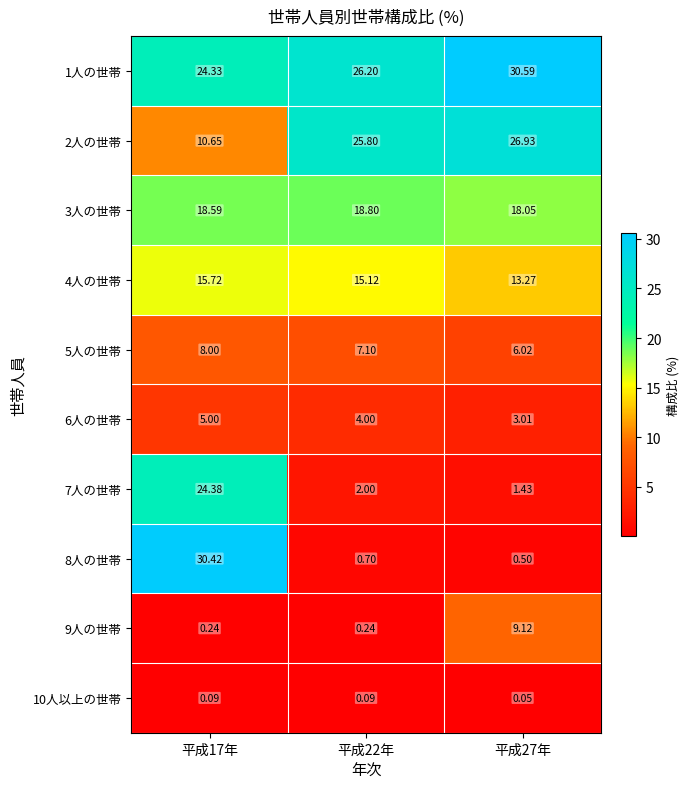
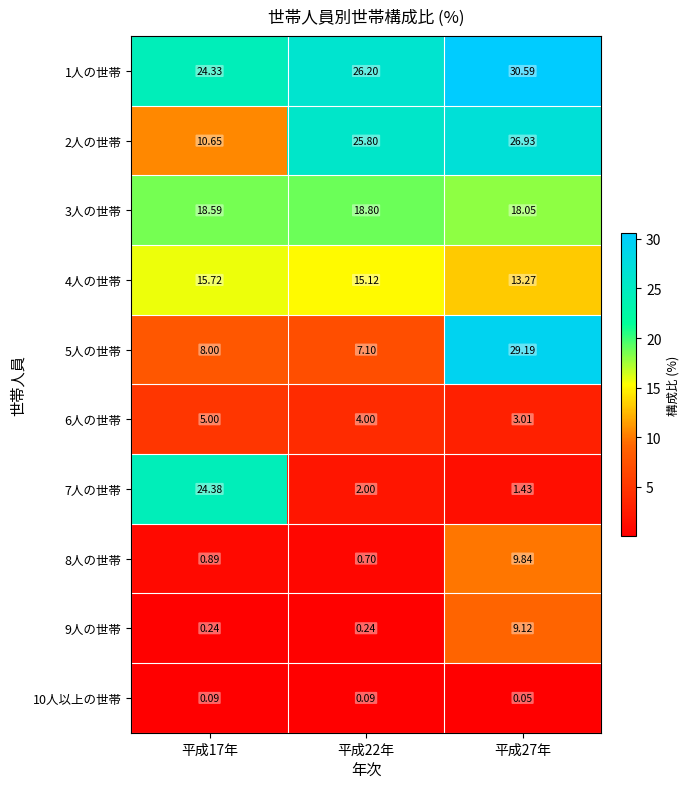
5人の世帯, 平成27年: 6.02 -> 29.19
8人の世帯, 平成17年: 30.42 -> 0.89
8人の世帯, 平成27年: 0.50 -> 9.84
